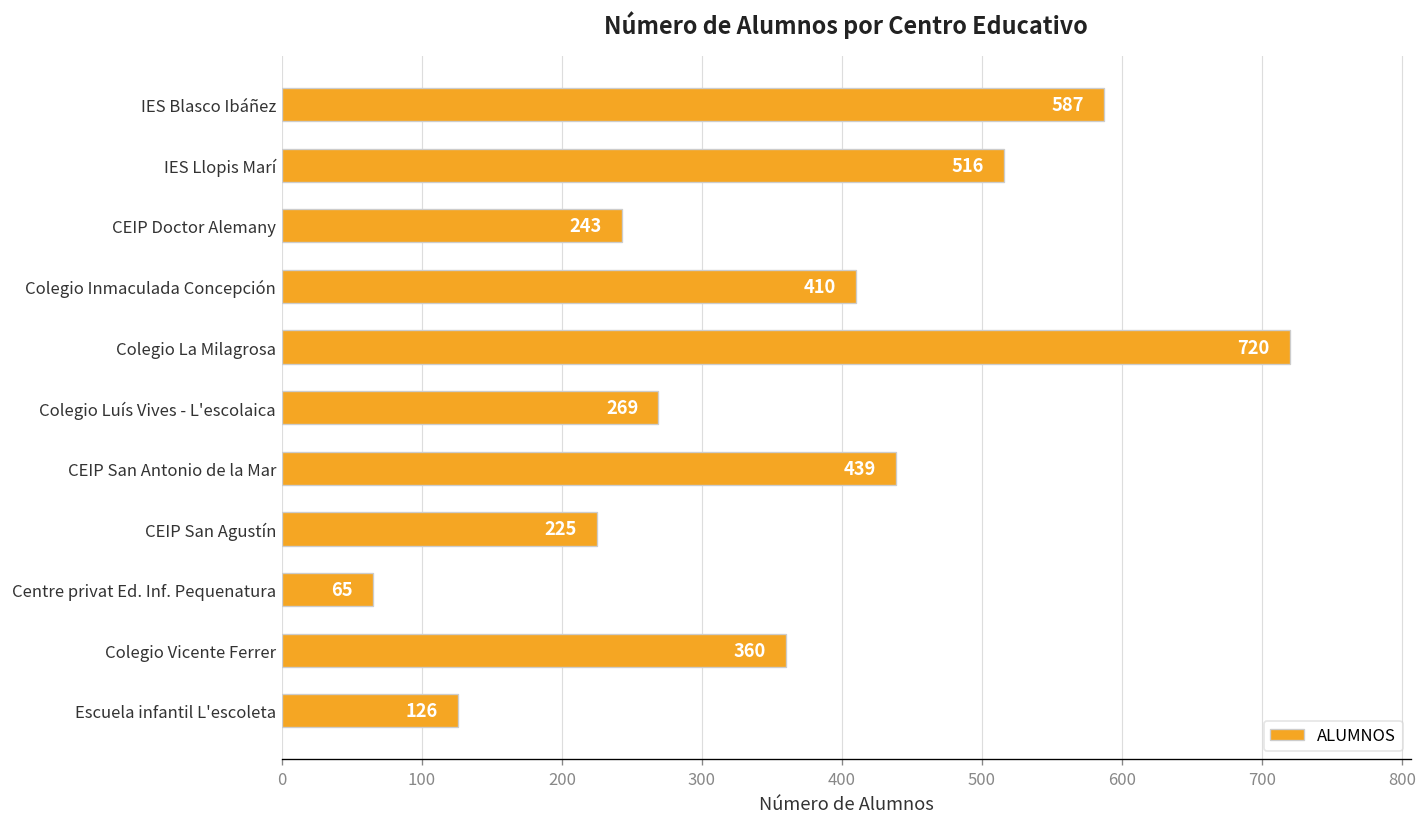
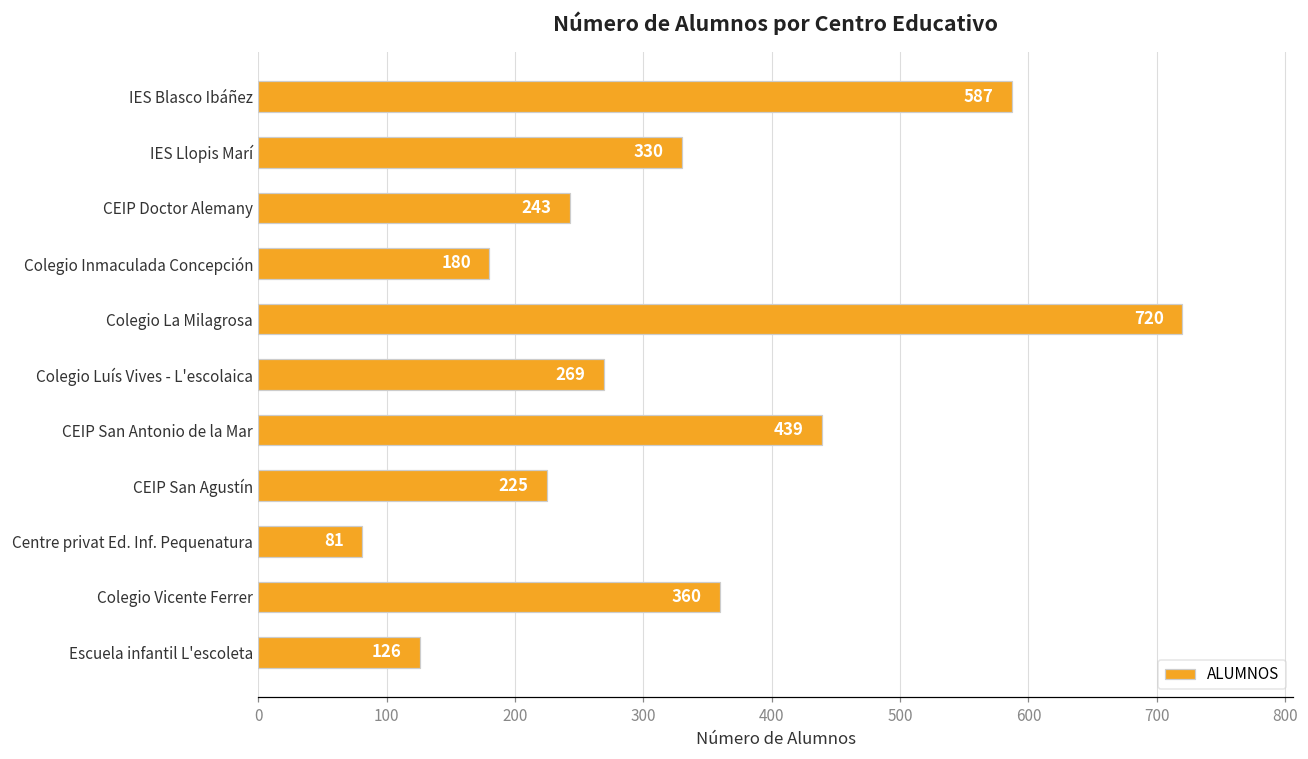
IES Llopis Marí: 516 -> 330
Colegio Inmaculada Concepción: 410 -> 180
Centre privat Ed. Inf. Pequenatura: 65 -> 81
